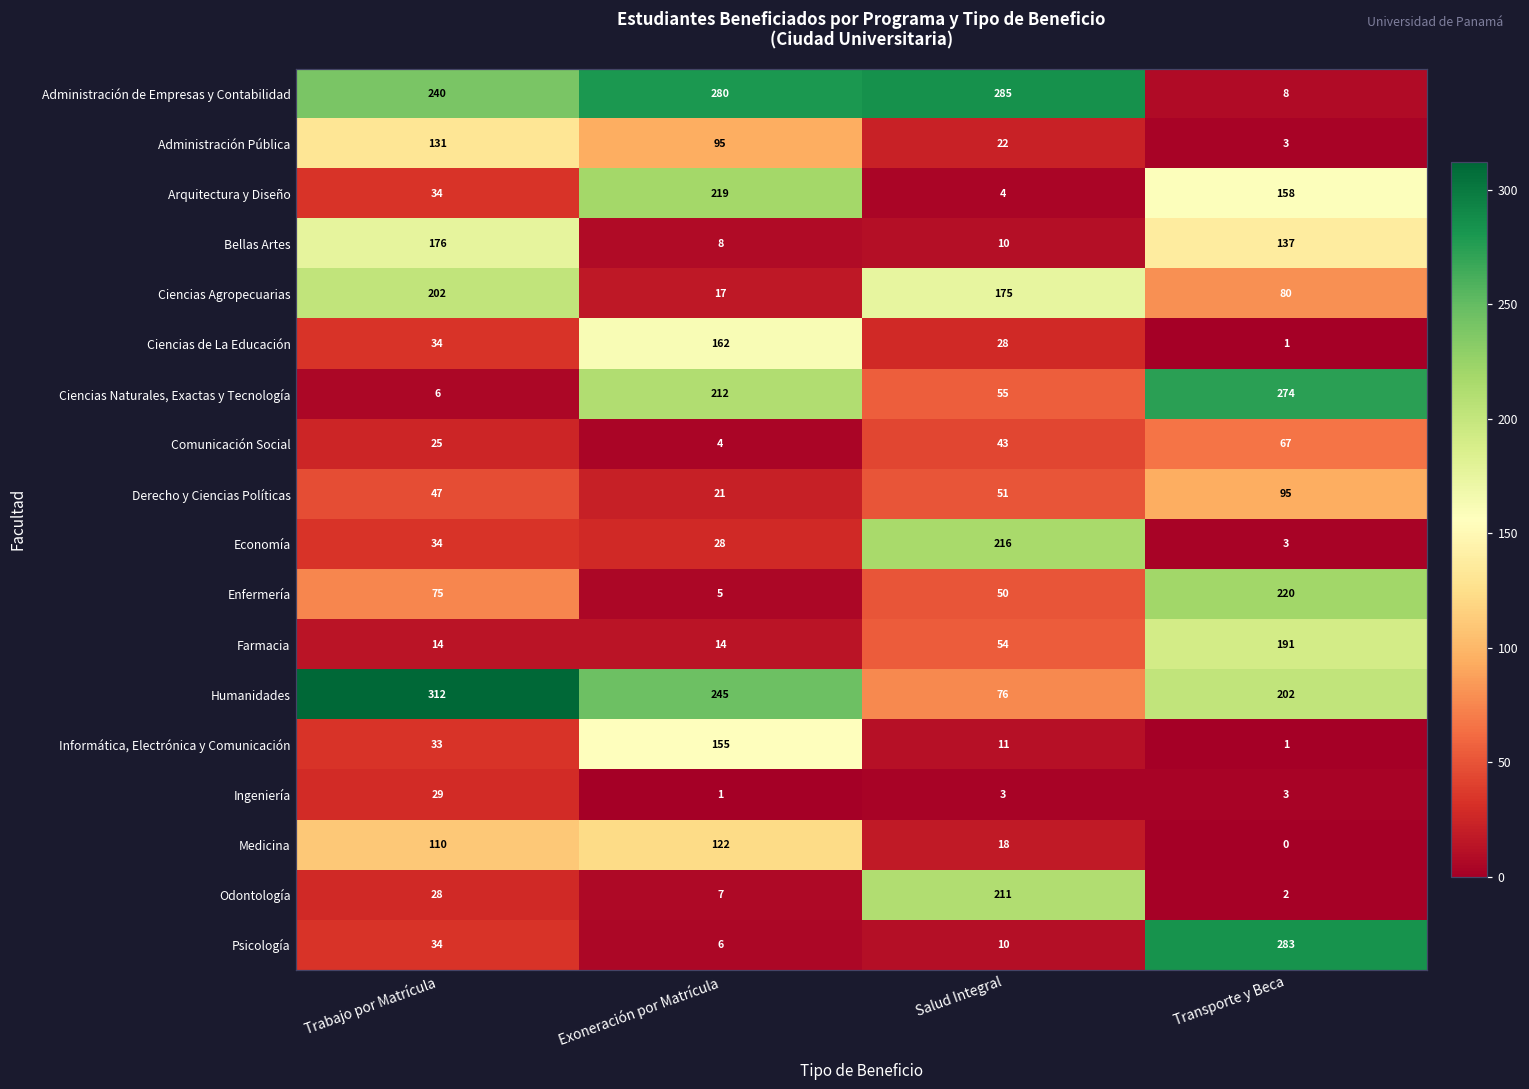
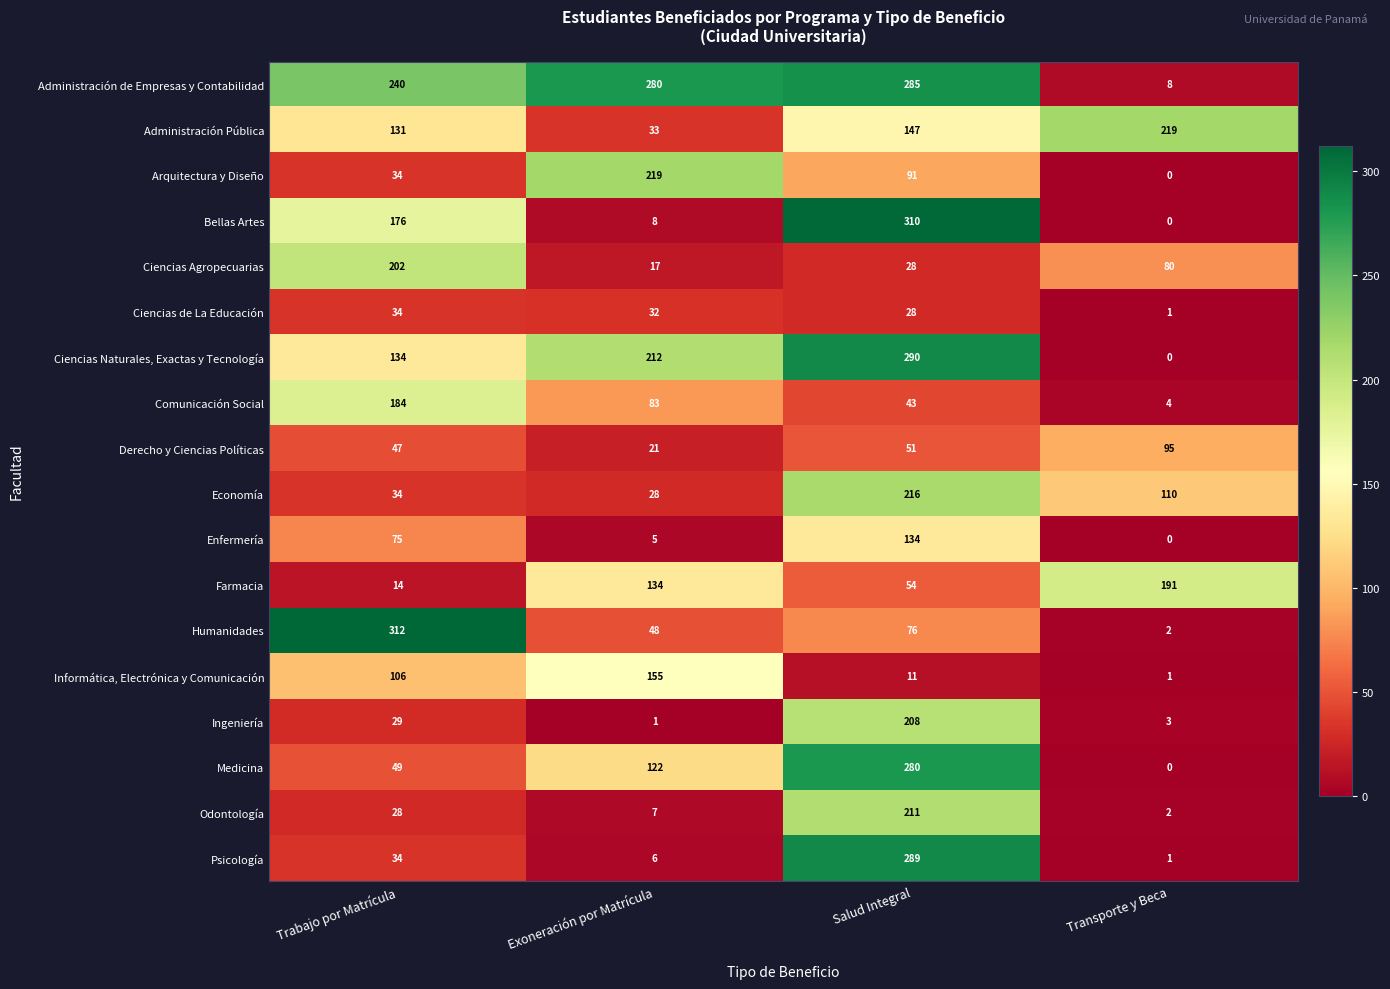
Administración Pública, Exoneración por Matrícula: 95 -> 33
Administración Pública, Salud Integral: 22 -> 147
Administración Pública, Transporte y Beca: 3 -> 219
Arquitectura y Diseño, Salud Integral: 4 -> 91
Arquitectura y Diseño, Transporte y Beca: 158 -> 0
Bellas Artes, Salud Integral: 10 -> 310
Bellas Artes, Transporte y Beca: 137 -> 0
Ciencias Agropecuarias, Salud Integral: 175 -> 28
Ciencias de La Educación, Exoneración por Matrícula: 162 -> 32
Ciencias Naturales, Exactas y Tecnología, Trabajo por Matrícula: 6 -> 134
Ciencias Naturales, Exactas y Tecnología, Salud Integral: 55 -> 290
Ciencias Naturales, Exactas y Tecnología, Transporte y Beca: 274 -> 0
Comunicación Social, Trabajo por Matrícula: 25 -> 184
Comunicación Social, Exoneración por Matrícula: 4 -> 83
Comunicación Social, Transporte y Beca: 67 -> 4
Economía, Transporte y Beca: 3 -> 110
Enfermería, Salud Integral: 50 -> 134
Enfermería, Transporte y Beca: 220 -> 0
Farmacia, Exoneración por Matrícula: 14 -> 134
Humanidades, Exoneración por Matrícula: 245 -> 48
Humanidades, Transporte y Beca: 202 -> 2
Informática, Electrónica y Comunicación, Trabajo por Matrícula: 33 -> 106
Ingeniería, Salud Integral: 3 -> 208
Medicina, Trabajo por Matrícula: 110 -> 49
Medicina, Salud Integral: 18 -> 280
Psicología, Salud Integral: 10 -> 289
Psicología, Transporte y Beca: 283 -> 1
